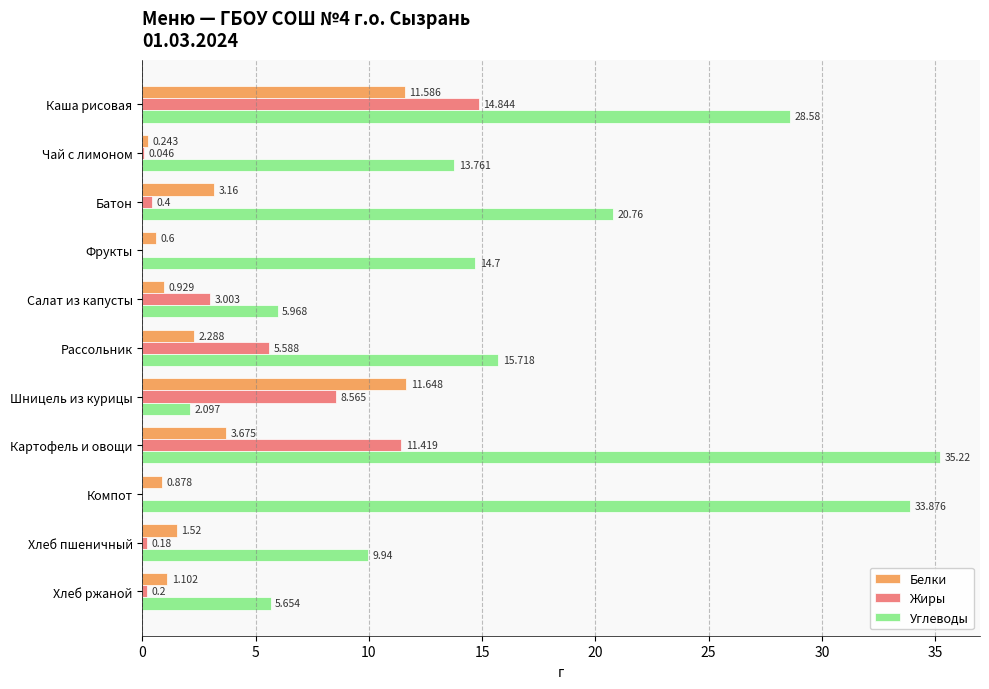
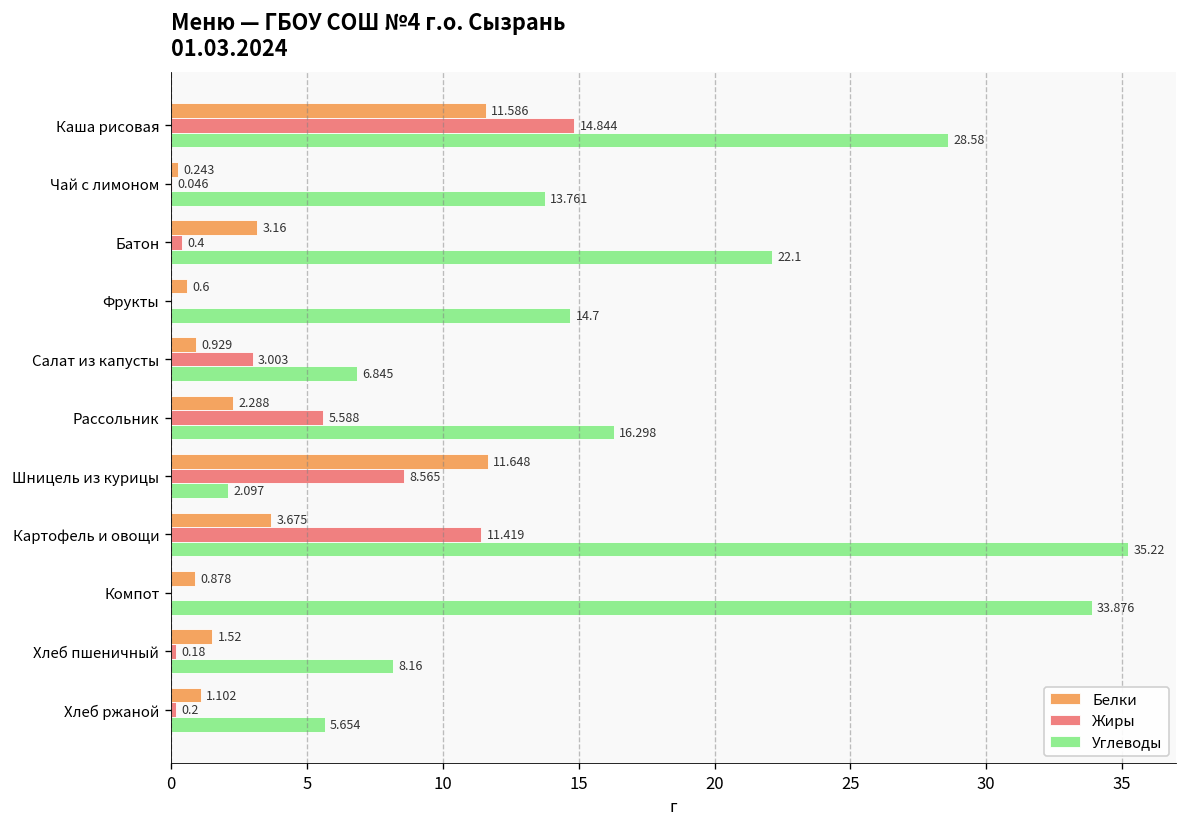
Углеводы, Батон: 20.76 -> 22.1
Углеводы, Салат из капусты: 5.968 -> 6.845
Углеводы, Рассольник: 15.718 -> 16.298
Углеводы, Хлеб пшеничный: 9.94 -> 8.16
